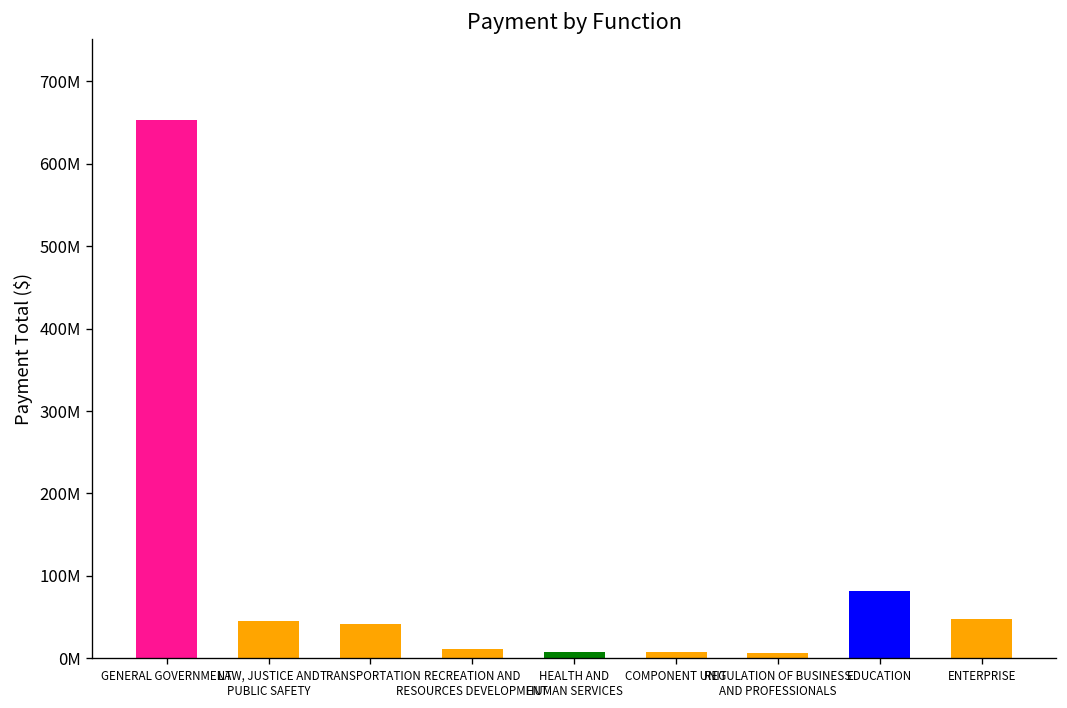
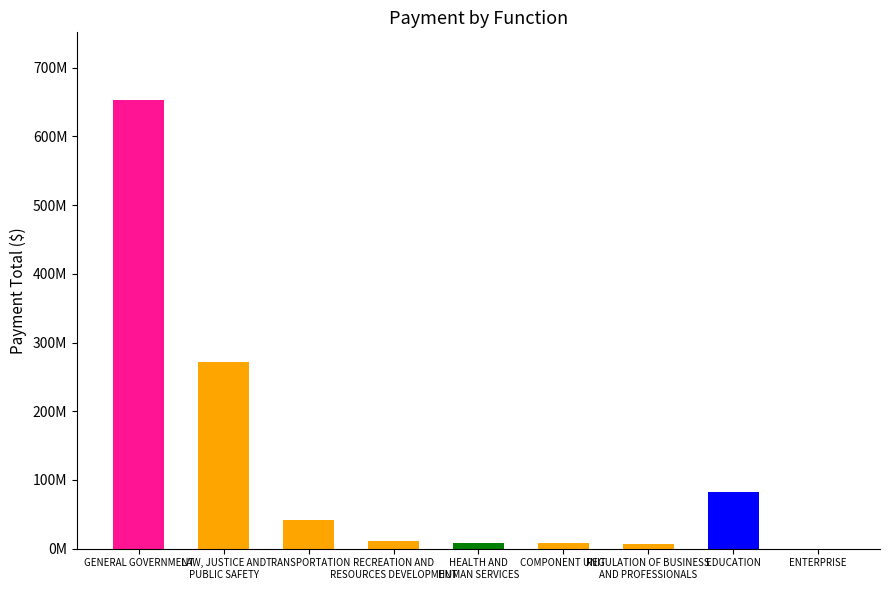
LAW, JUSTICE AND PUBLIC SAFETY: 50000000 -> 270000000
ENTERPRISE: 50000000 -> 0
